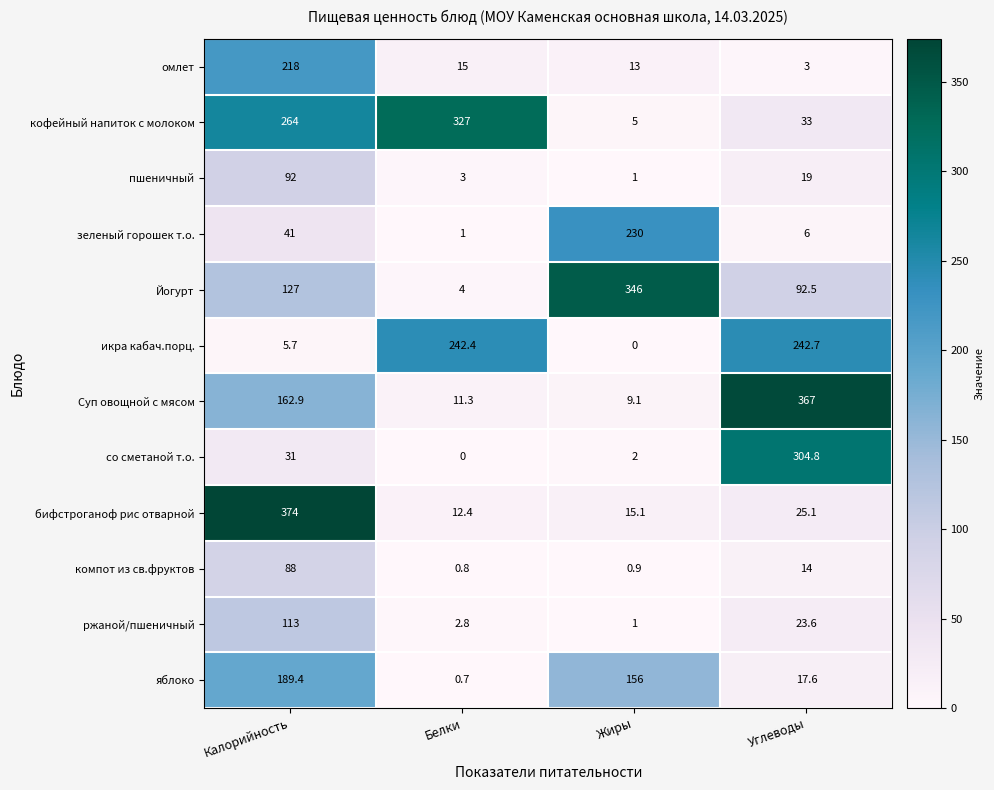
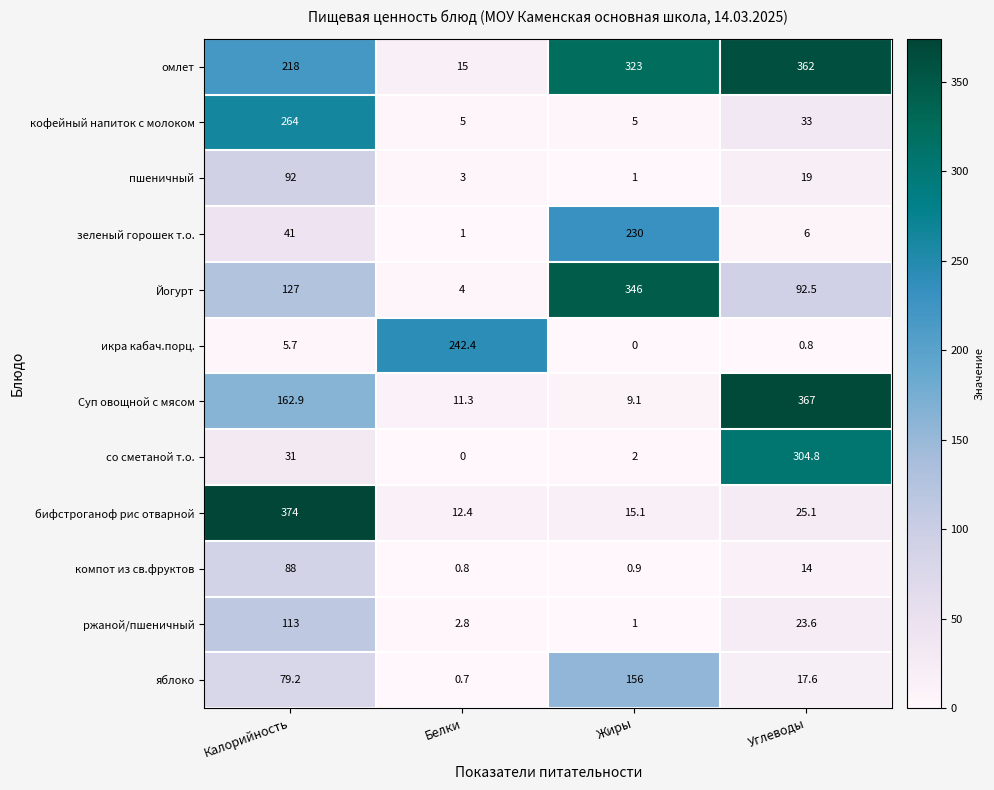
омлет, Жиры: 13 -> 323
омлет, Углеводы: 3 -> 362
кофейный напиток с молоком, Белки: 327 -> 5
икра кабач.порц., Углеводы: 242.7 -> 0.8
яблоко, Калорийность: 189.4 -> 79.2
